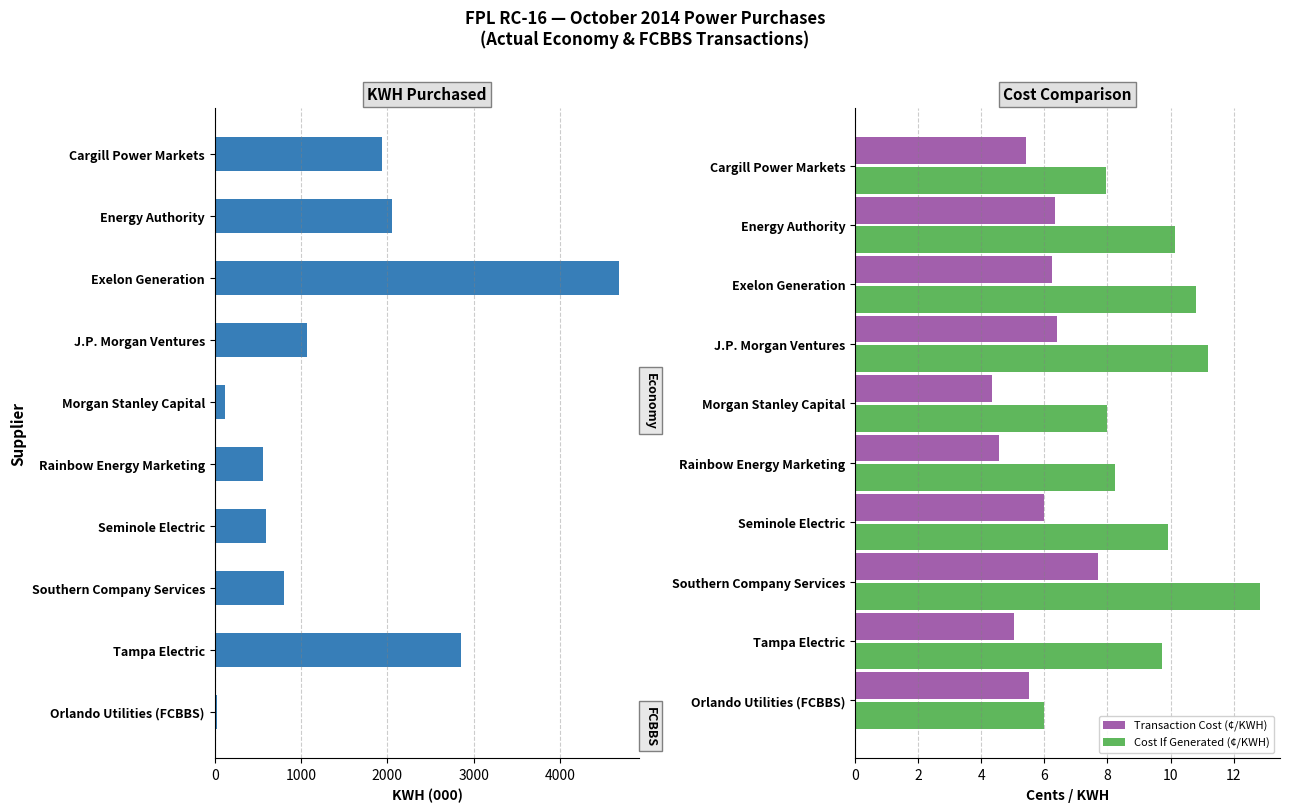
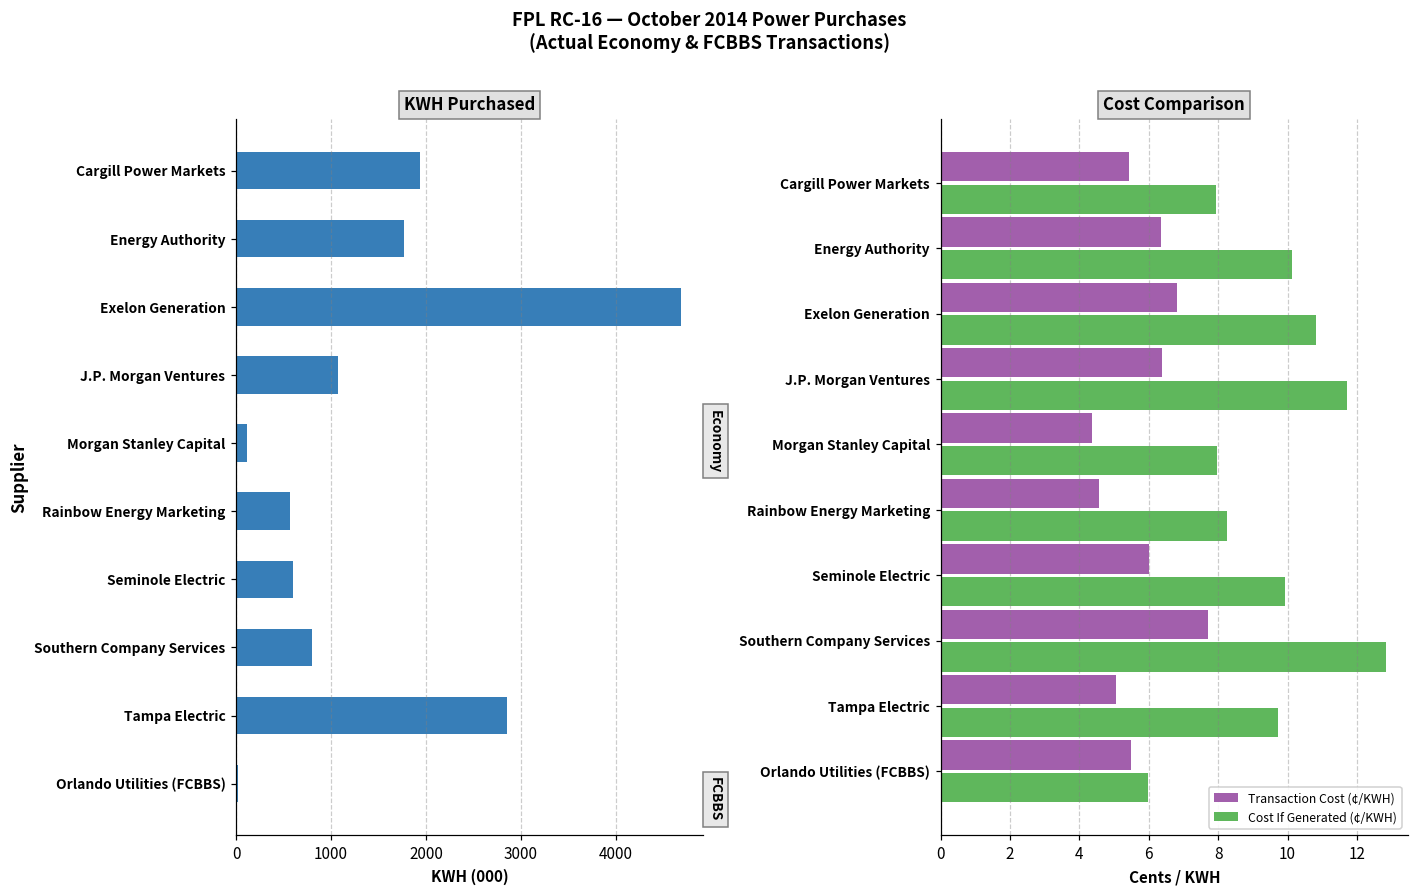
KWH Purchased, Energy Authority: 2100 -> 1800
Cost Comparison, Transaction Cost (¢/KWH), Exelon Generation: 6.2 -> 6.8
Cost Comparison, Cost If Generated (¢/KWH), J.P. Morgan Ventures: 11.2 -> 11.7
